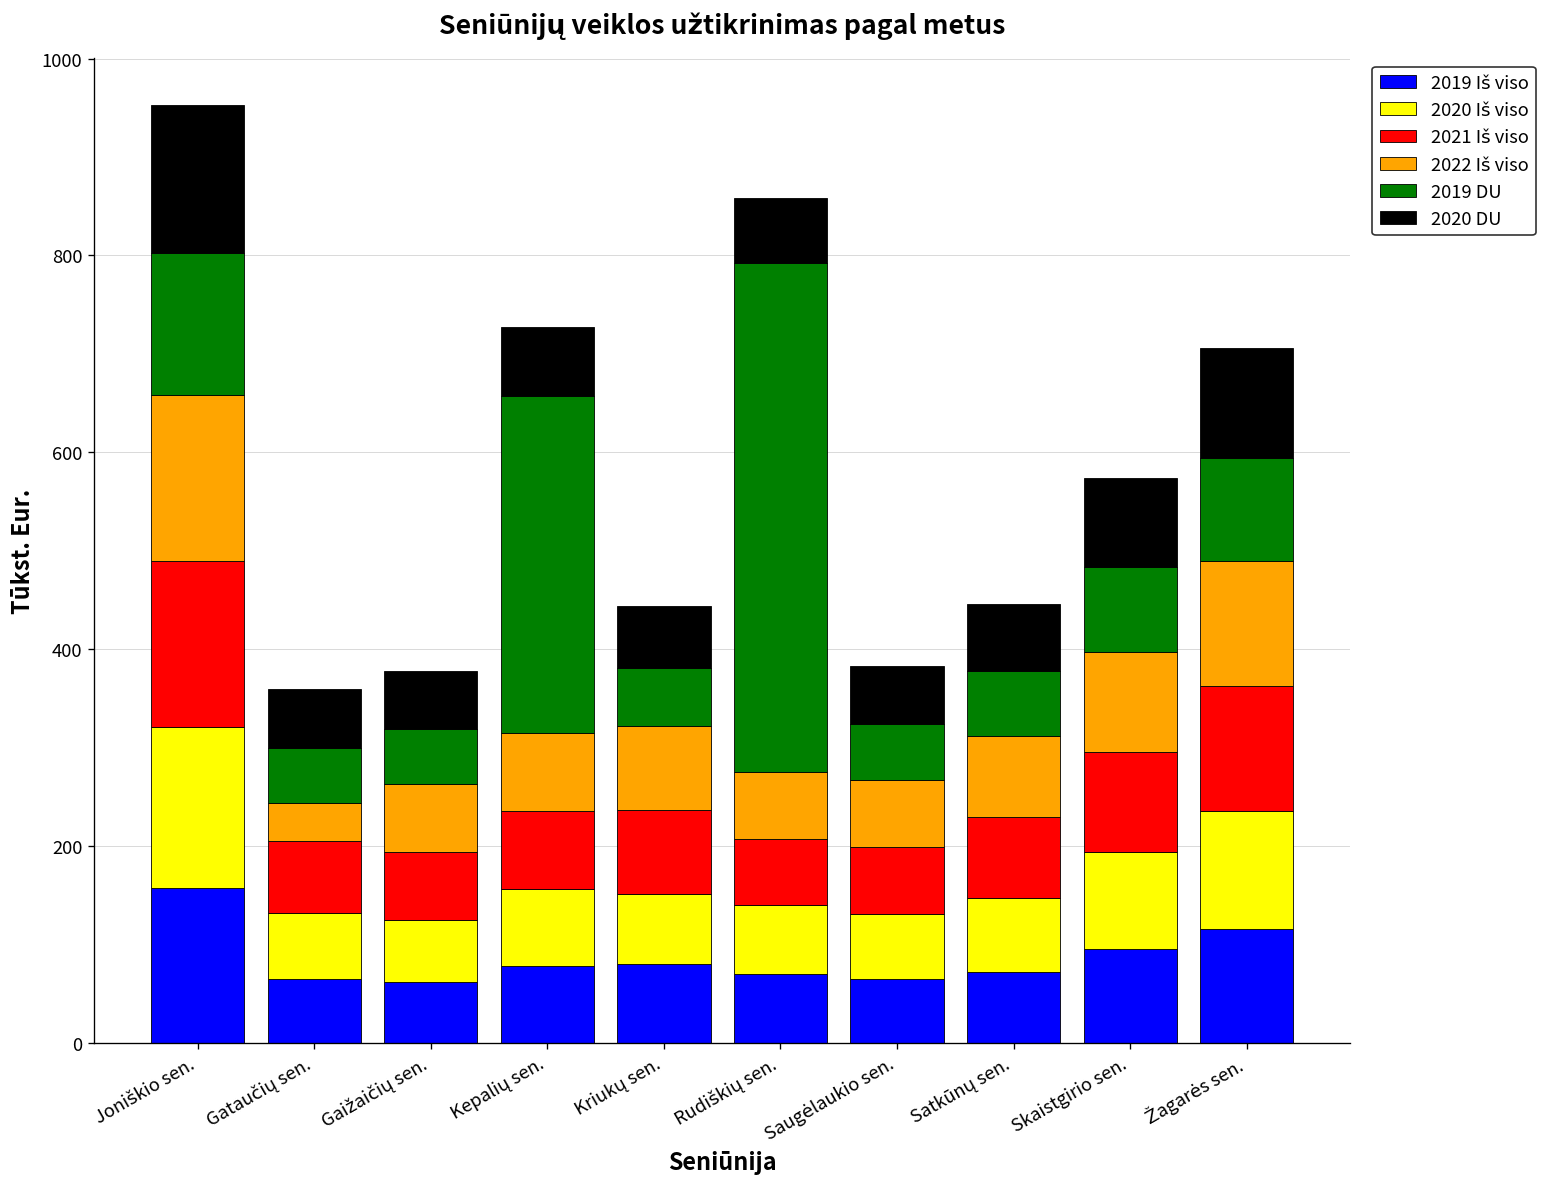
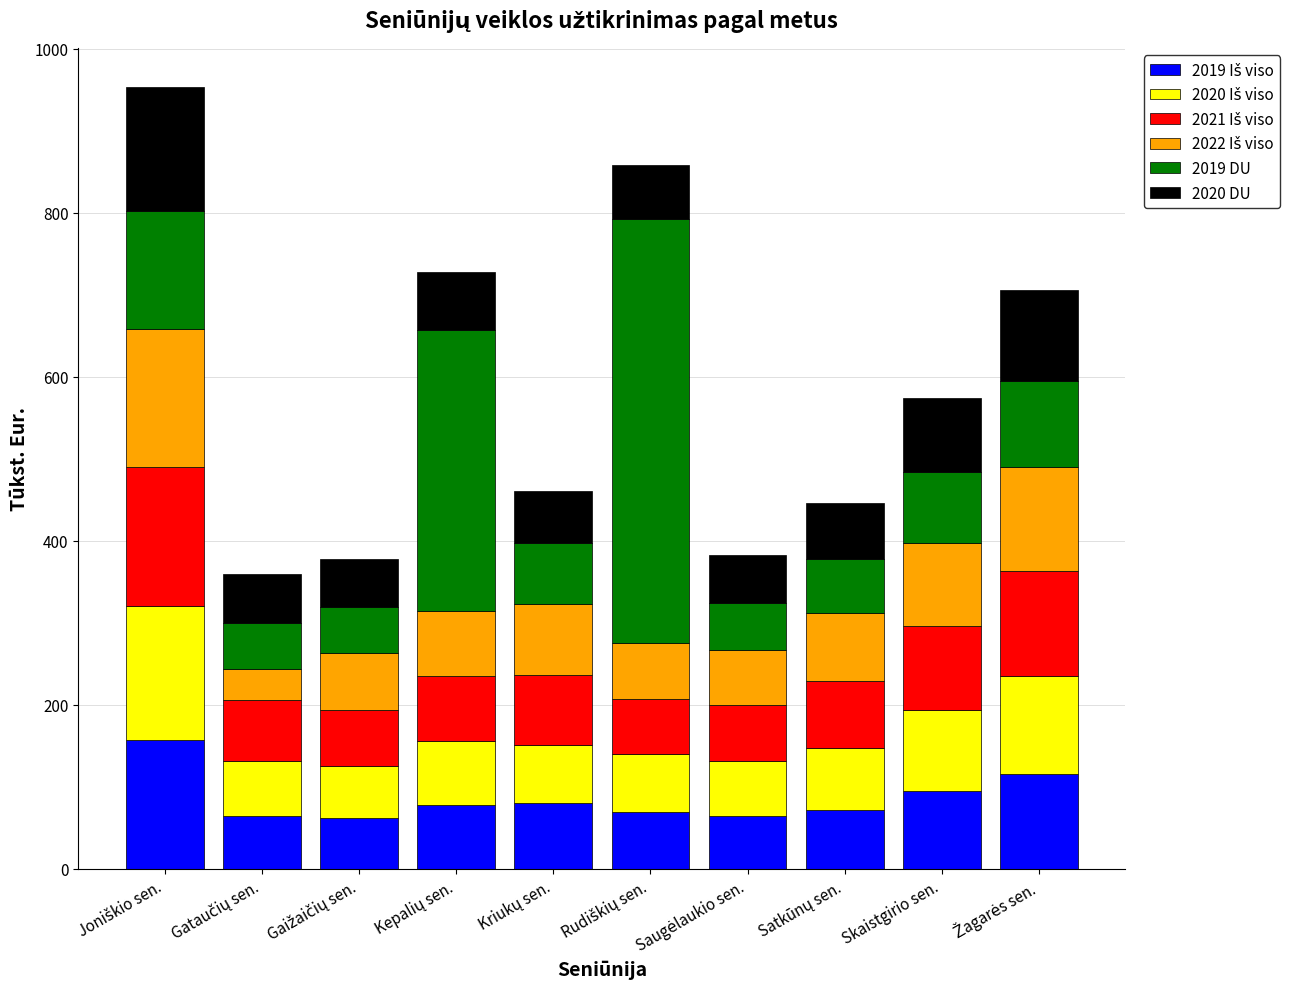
2019 DU, Kriukų sen.: 60 -> 70
